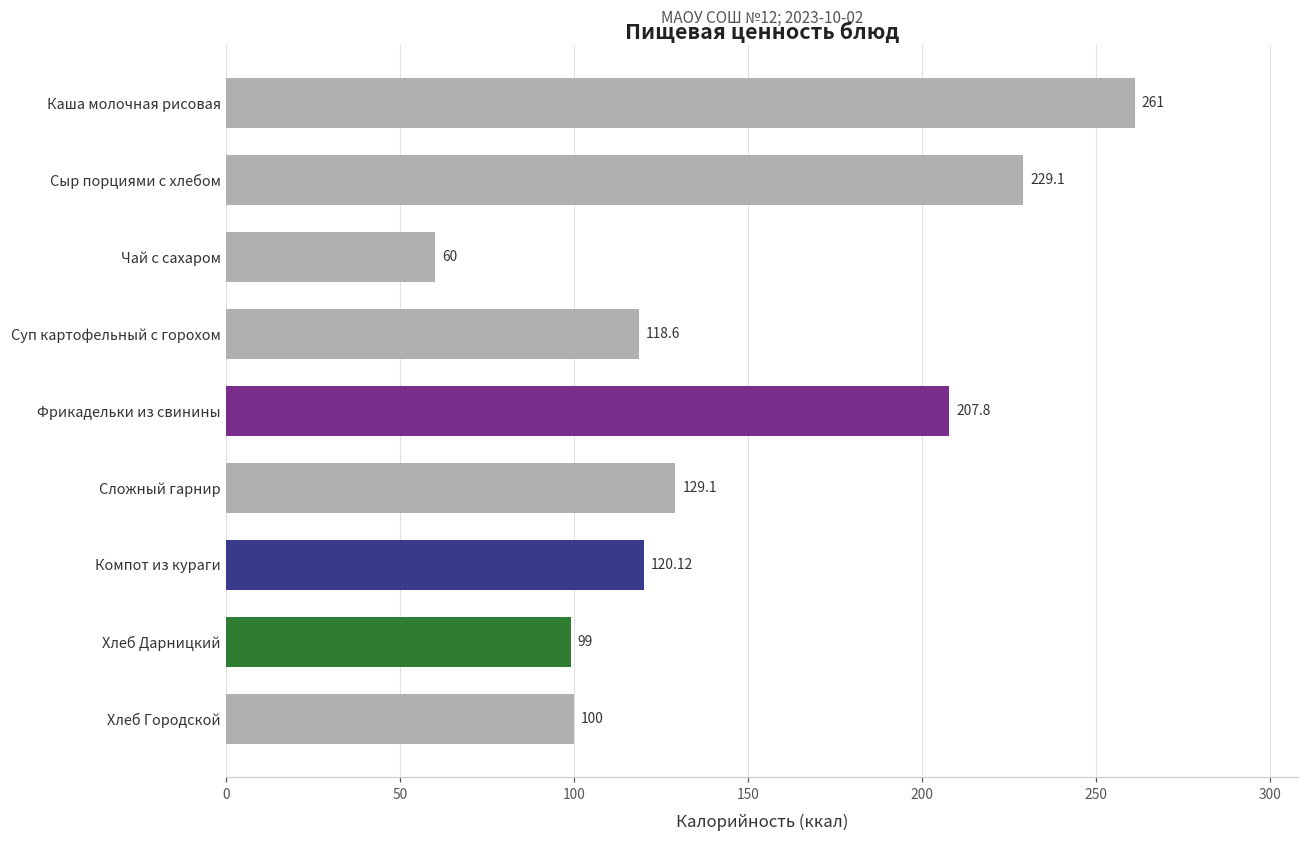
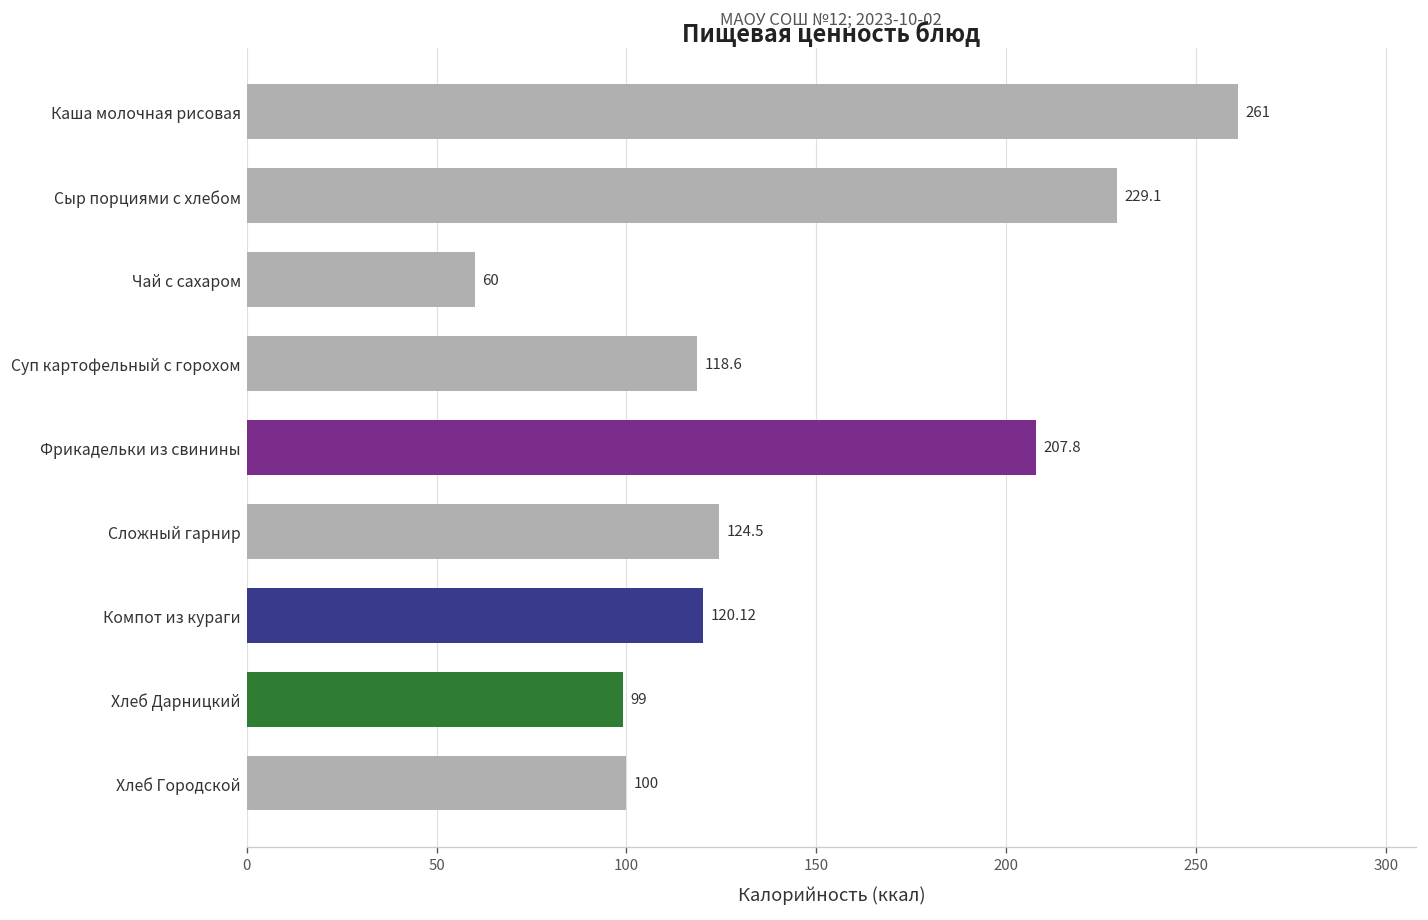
Сложный гарнир: 129.1 -> 124.5
